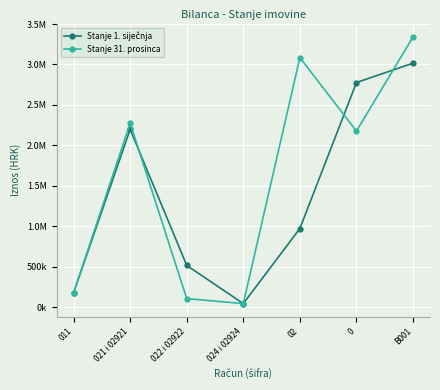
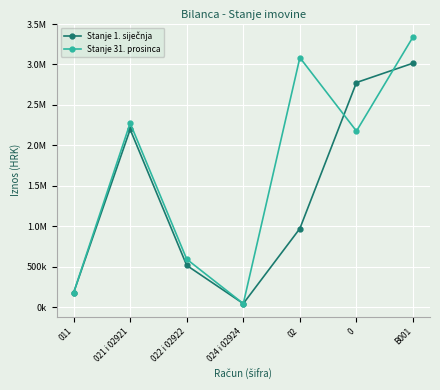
Stanje 31. prosinca, 022 i 02922: 100000 -> 600000
